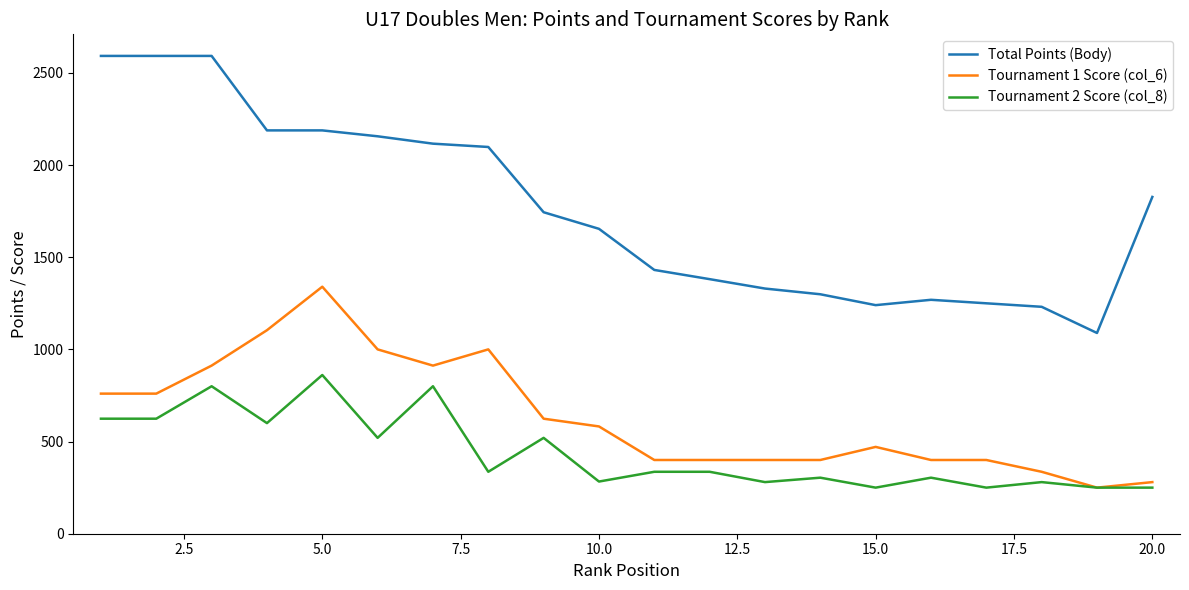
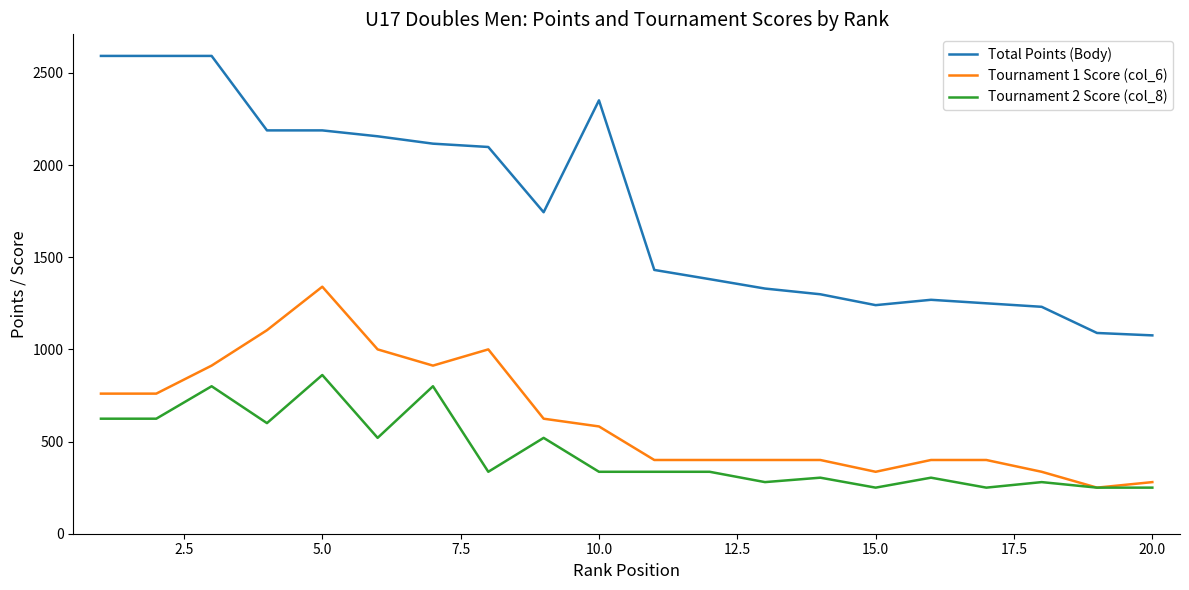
Total Points (Body), 10.0: 1650 -> 2350
Tournament 2 Score (col_8), 10.0: 280 -> 340
Tournament 1 Score (col_6), 15.0: 470 -> 340
Total Points (Body), 20.0: 1830 -> 1080
